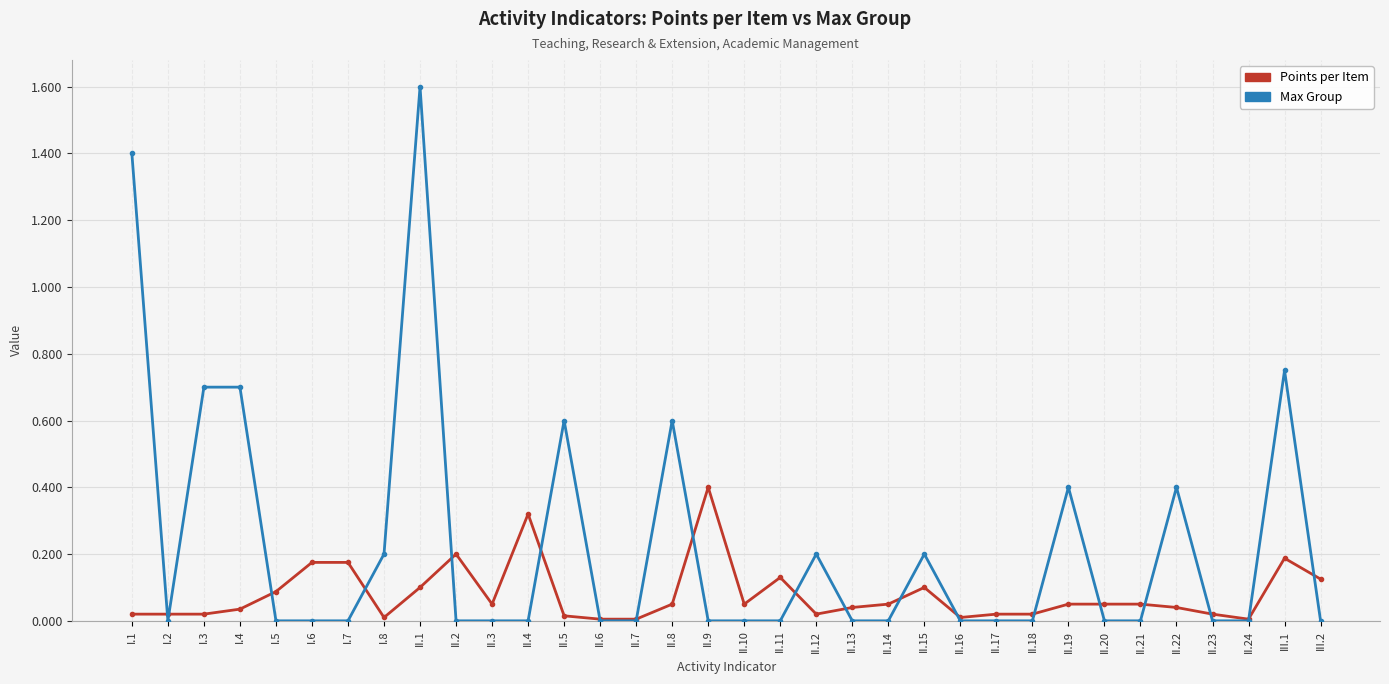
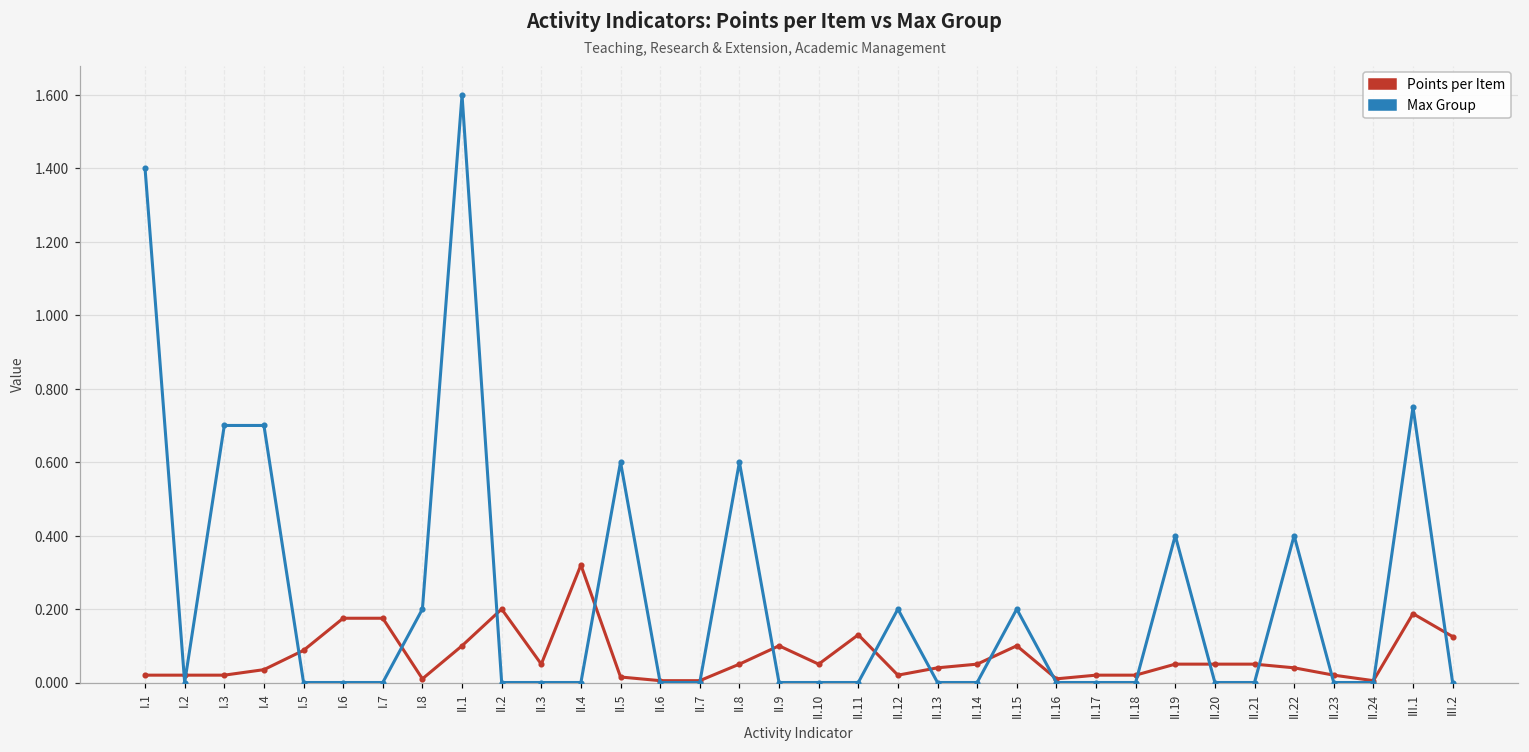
Points per Item, II.9: 0.4 -> 0.1
